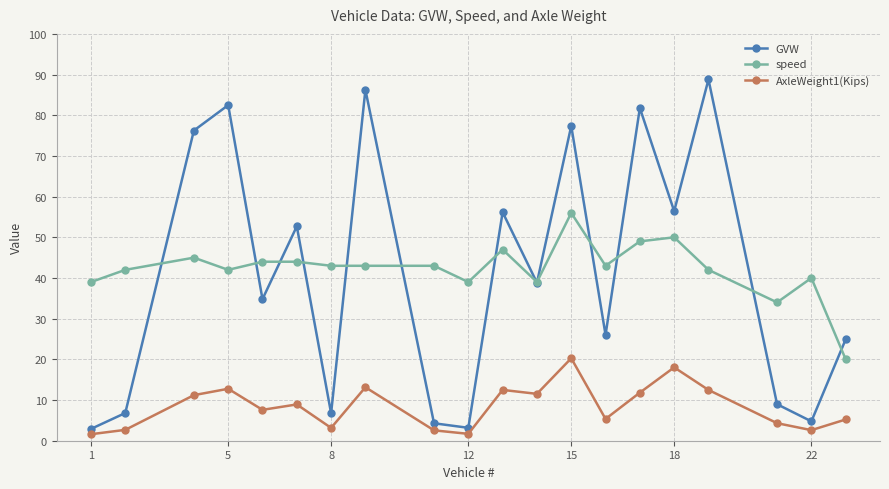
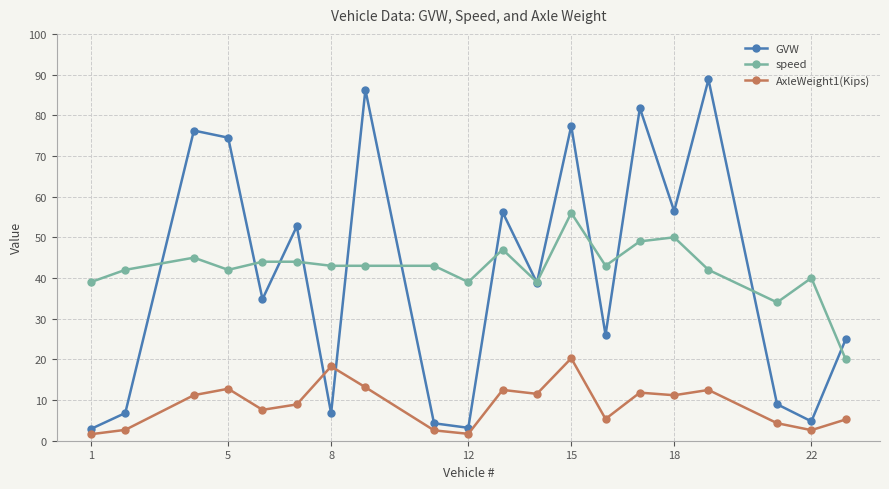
GVW, 5: 82 -> 74
AxleWeight1(Kips), 8: 3 -> 18
AxleWeight1(Kips), 18: 18 -> 11
